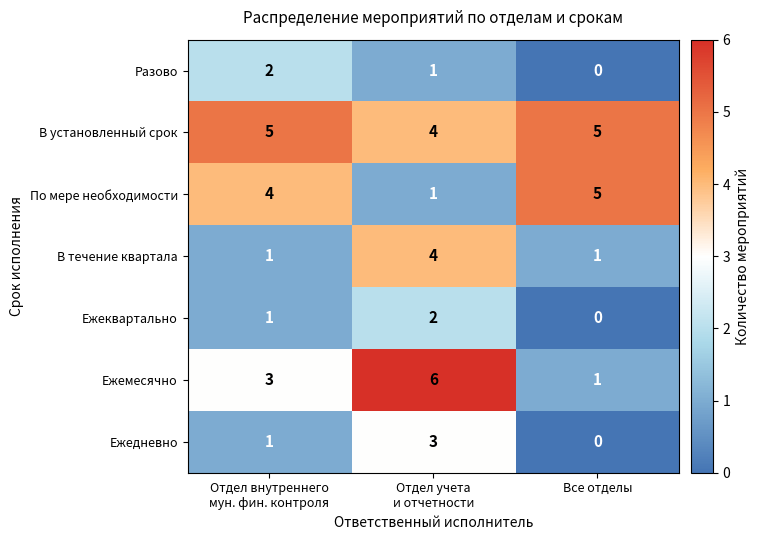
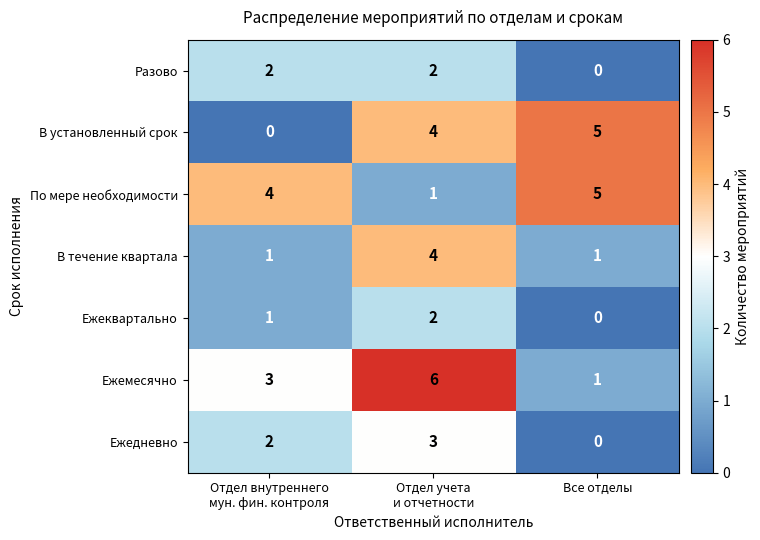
Разово, Отдел учета и отчетности: 1 -> 2
В установленный срок, Отдел внутреннего мун. фин. контроля: 5 -> 0
Ежедневно, Отдел внутреннего мун. фин. контроля: 1 -> 2
